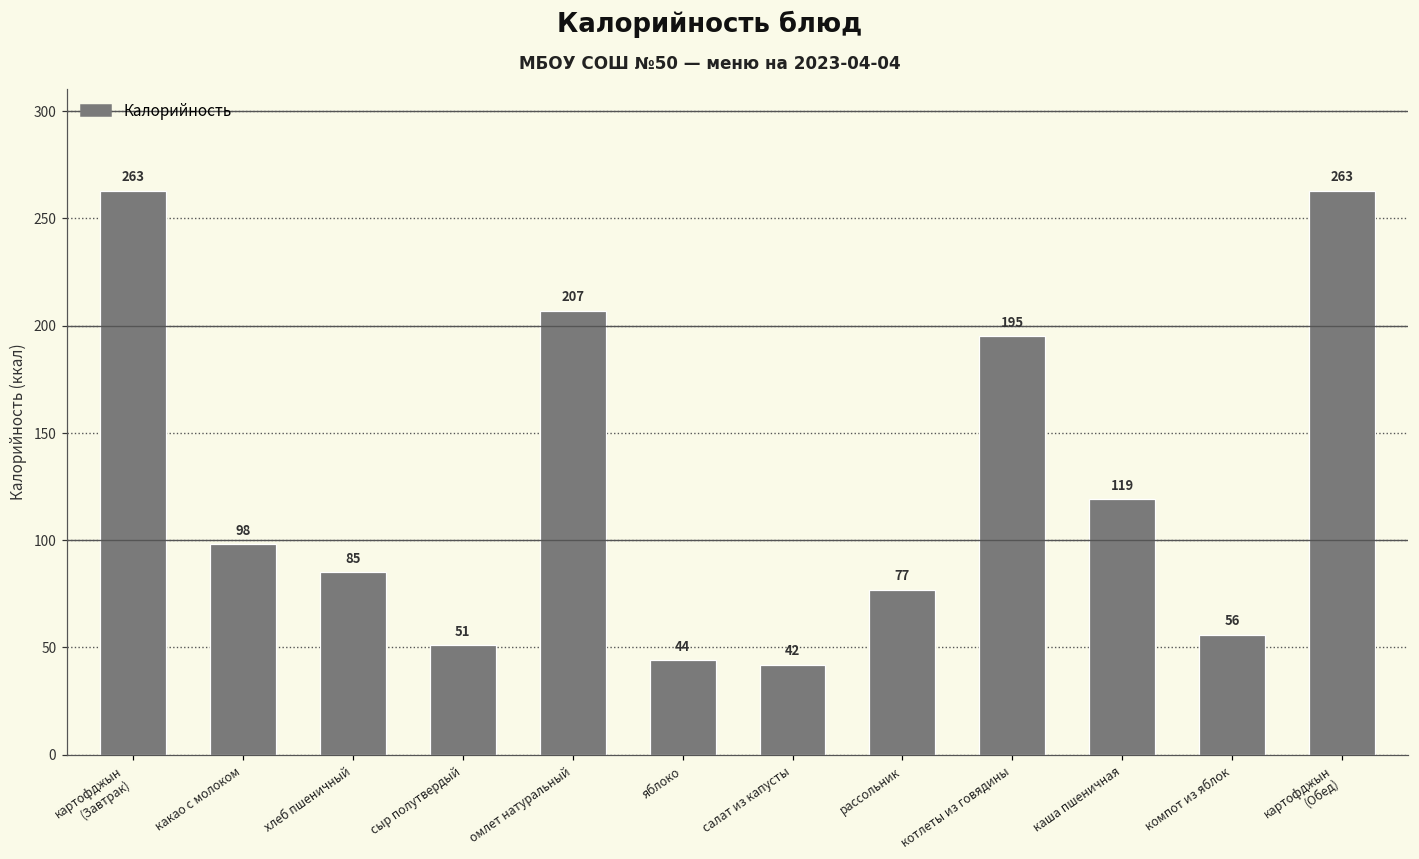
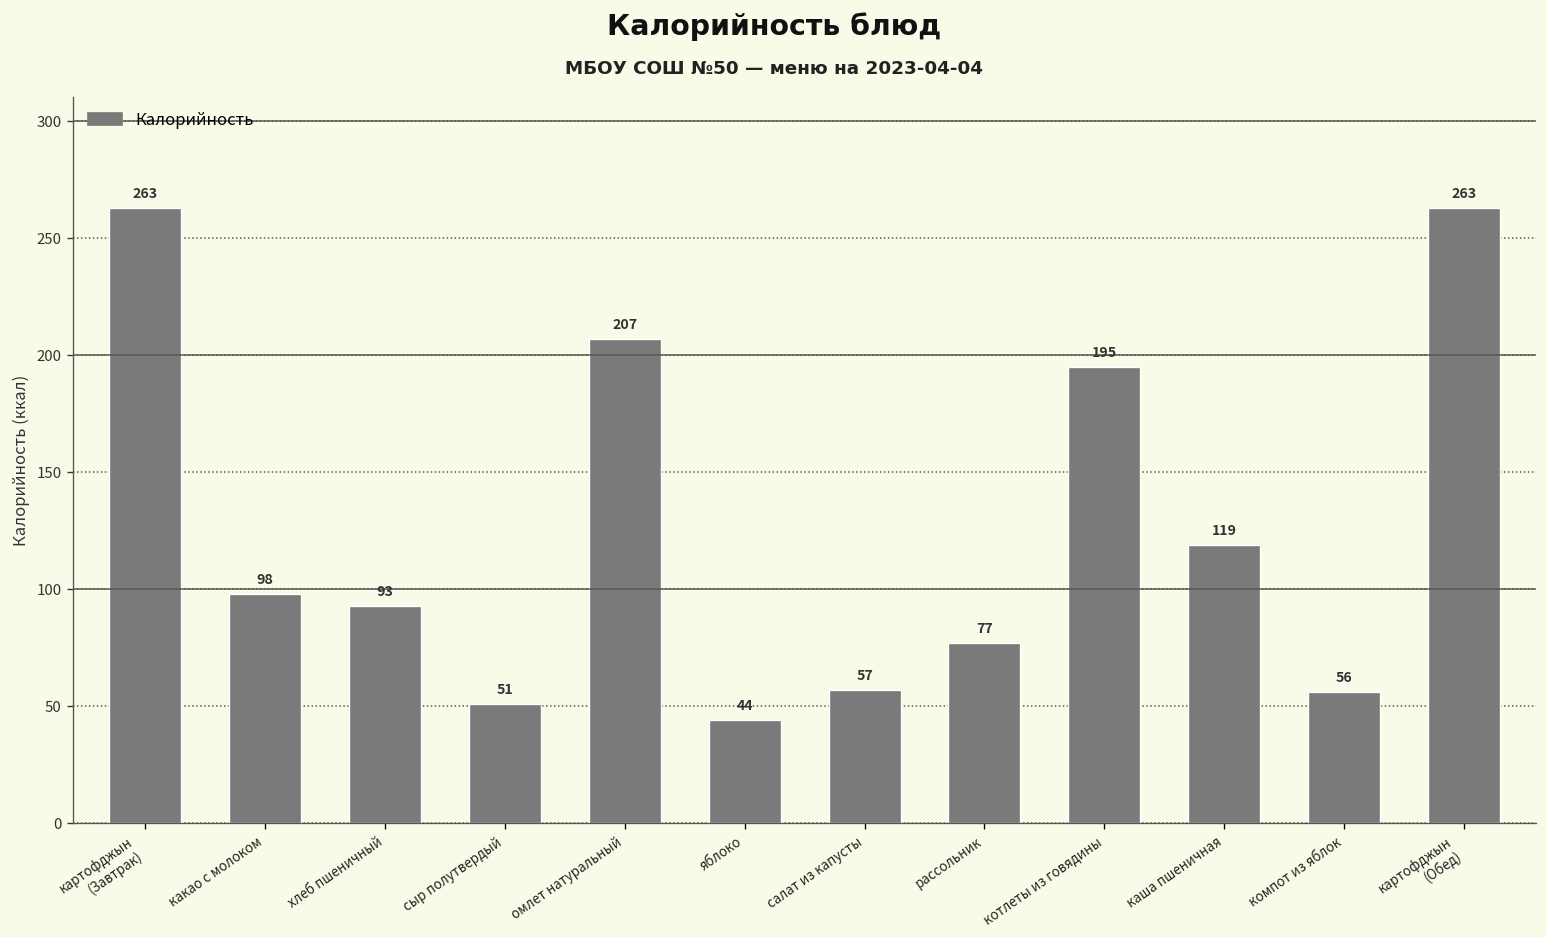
хлеб пшеничный: 85 -> 93
салат из капусты: 42 -> 57
